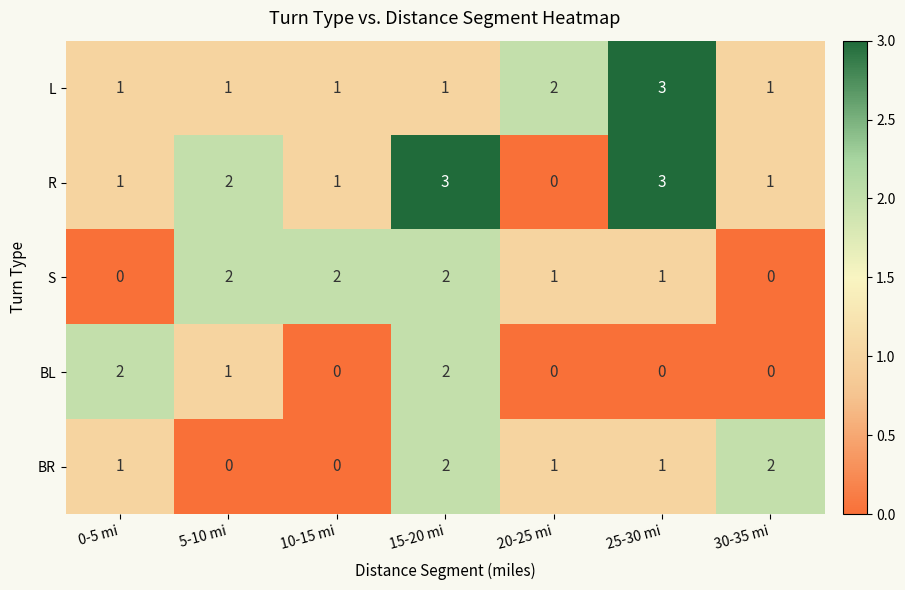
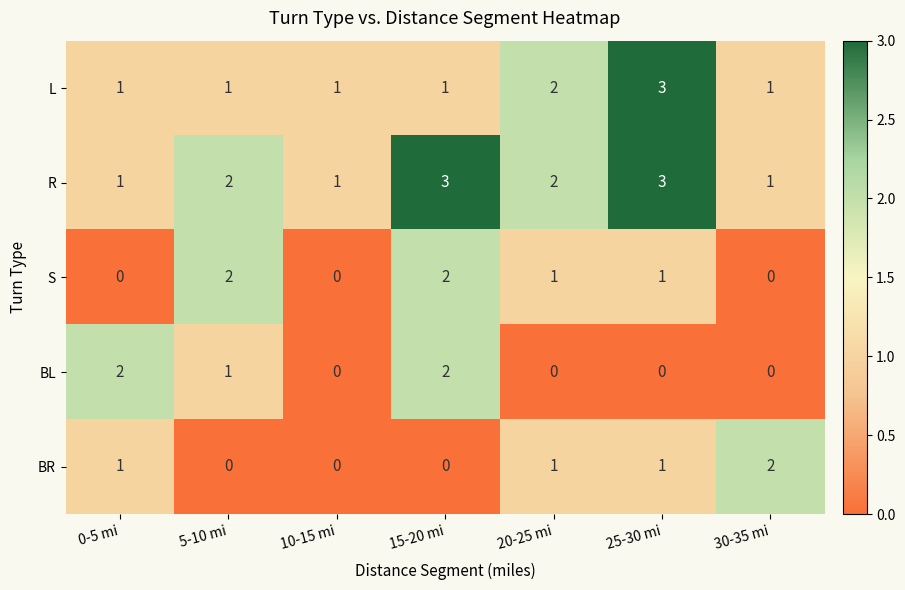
R, 20-25 mi: 0 -> 2
S, 10-15 mi: 2 -> 0
BR, 15-20 mi: 2 -> 0
